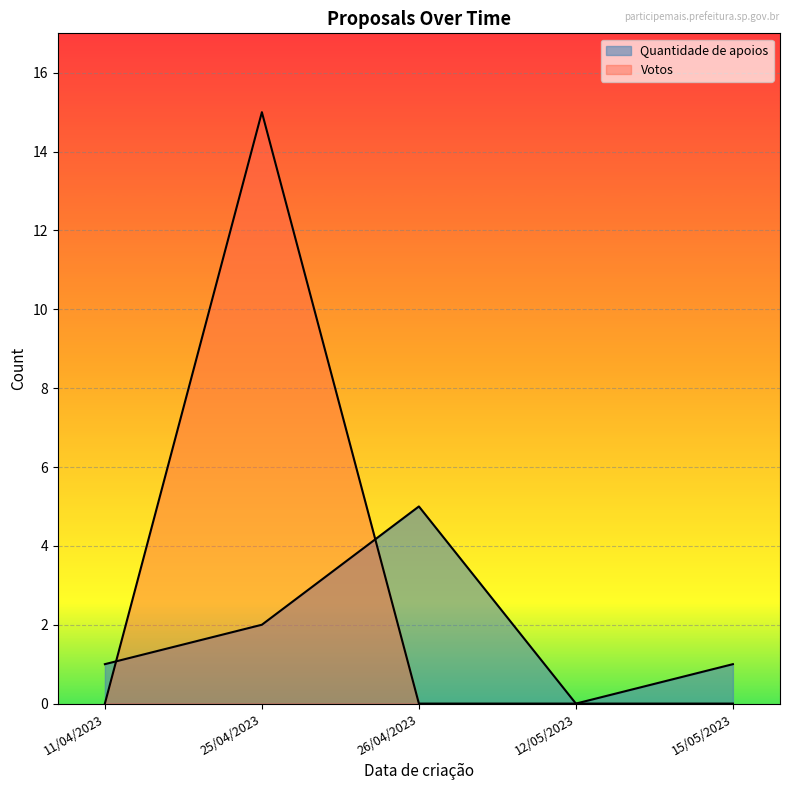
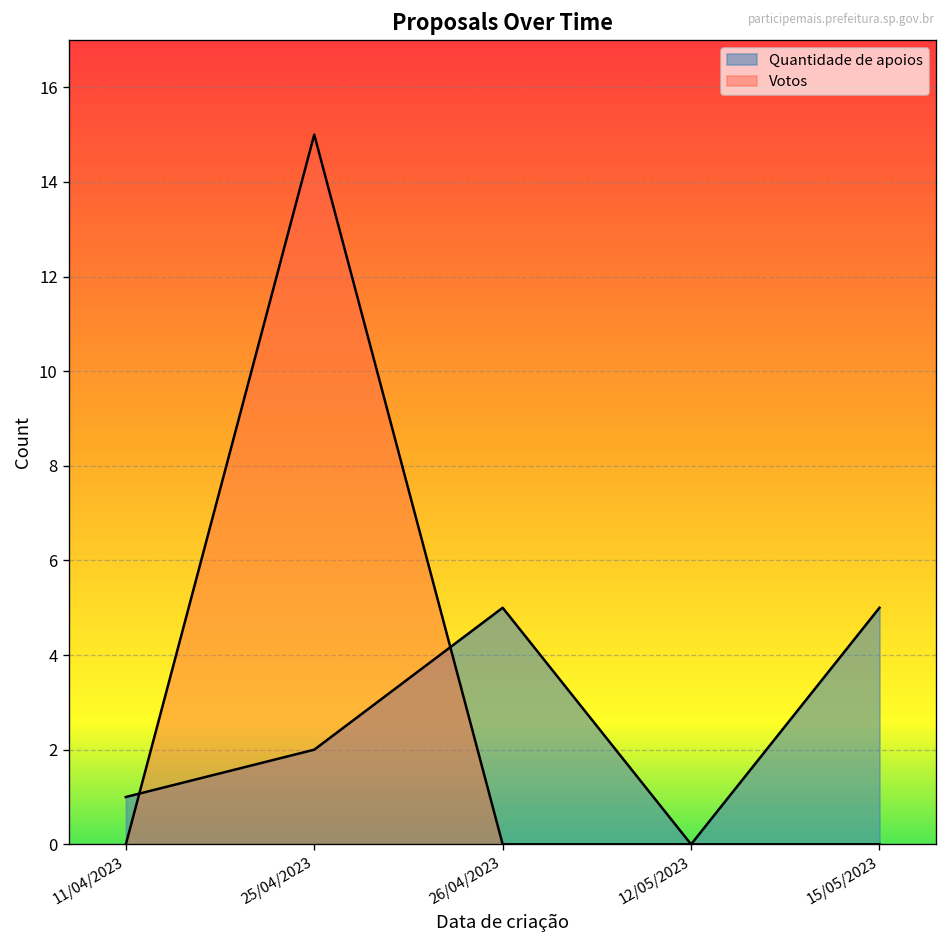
Quantidade de apoios, 15/05/2023: 1 -> 5
